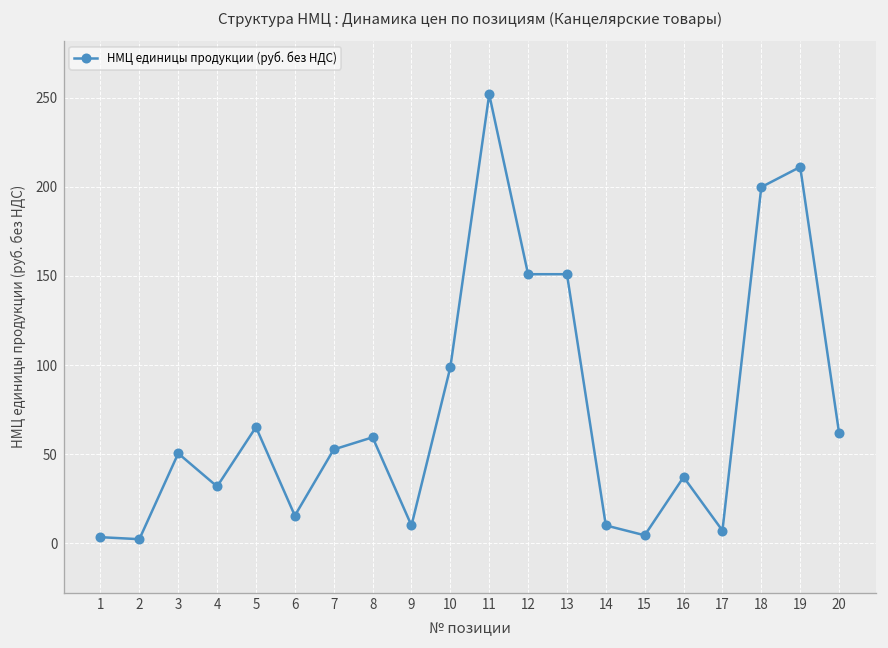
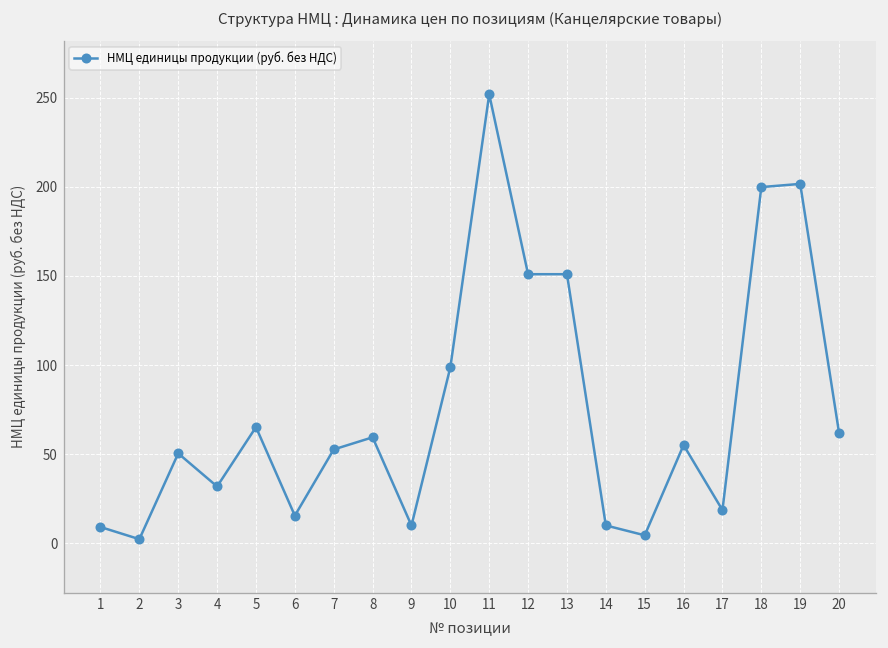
1: 3 -> 9
16: 37 -> 55
17: 7 -> 19
19: 211 -> 202
